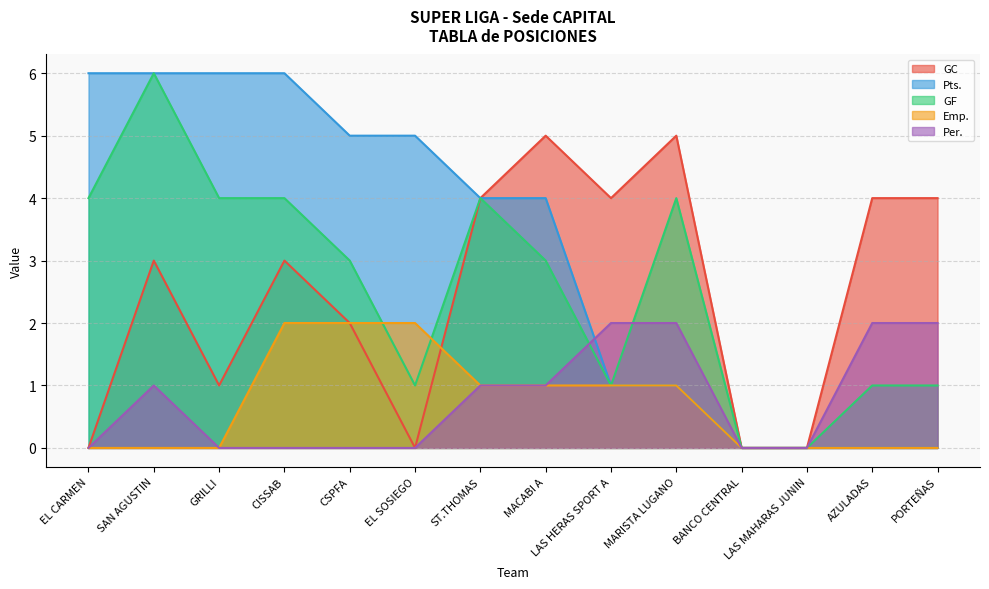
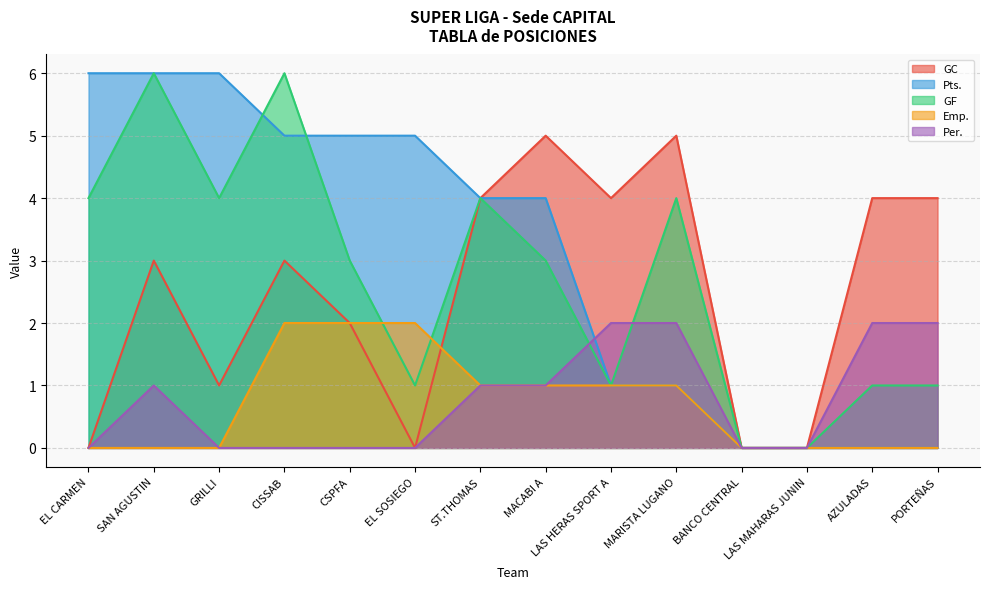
Pts., CISSAB: 6 -> 5
GF, CISSAB: 4 -> 6
